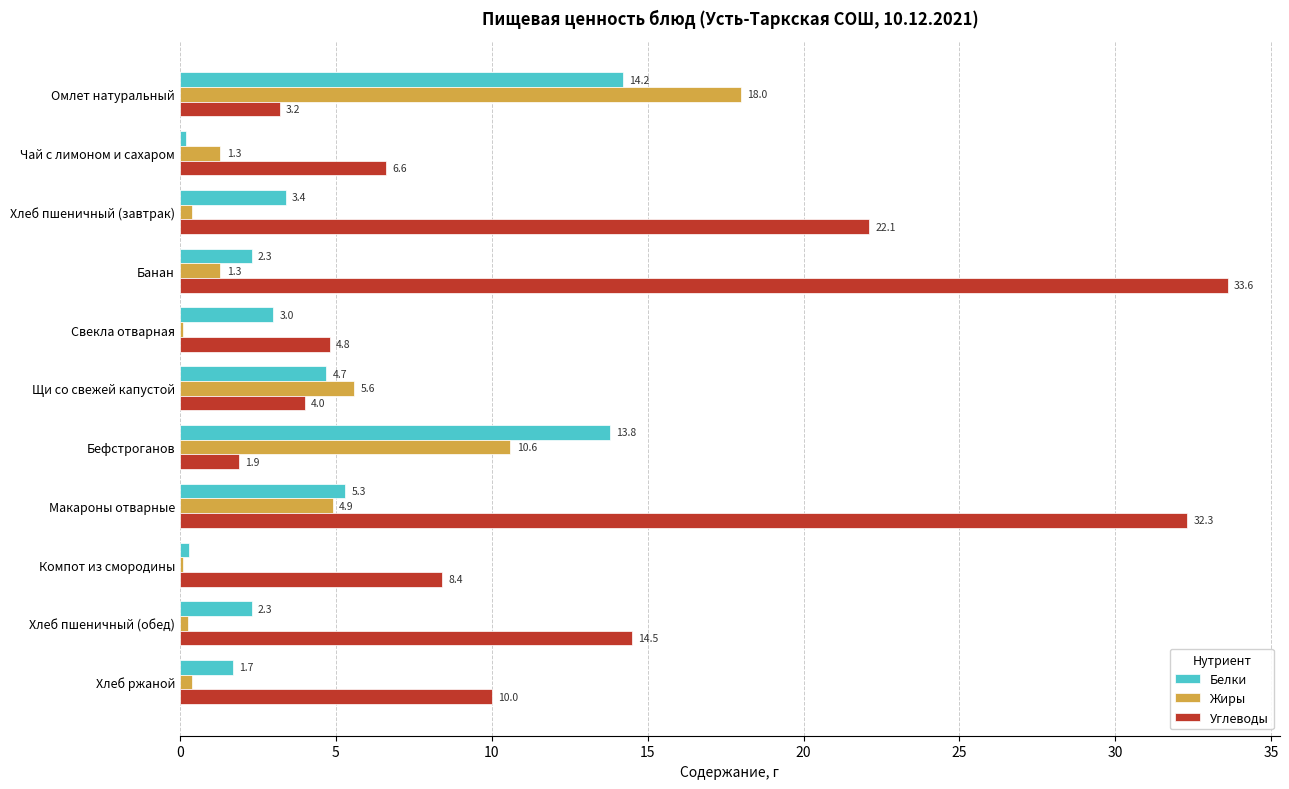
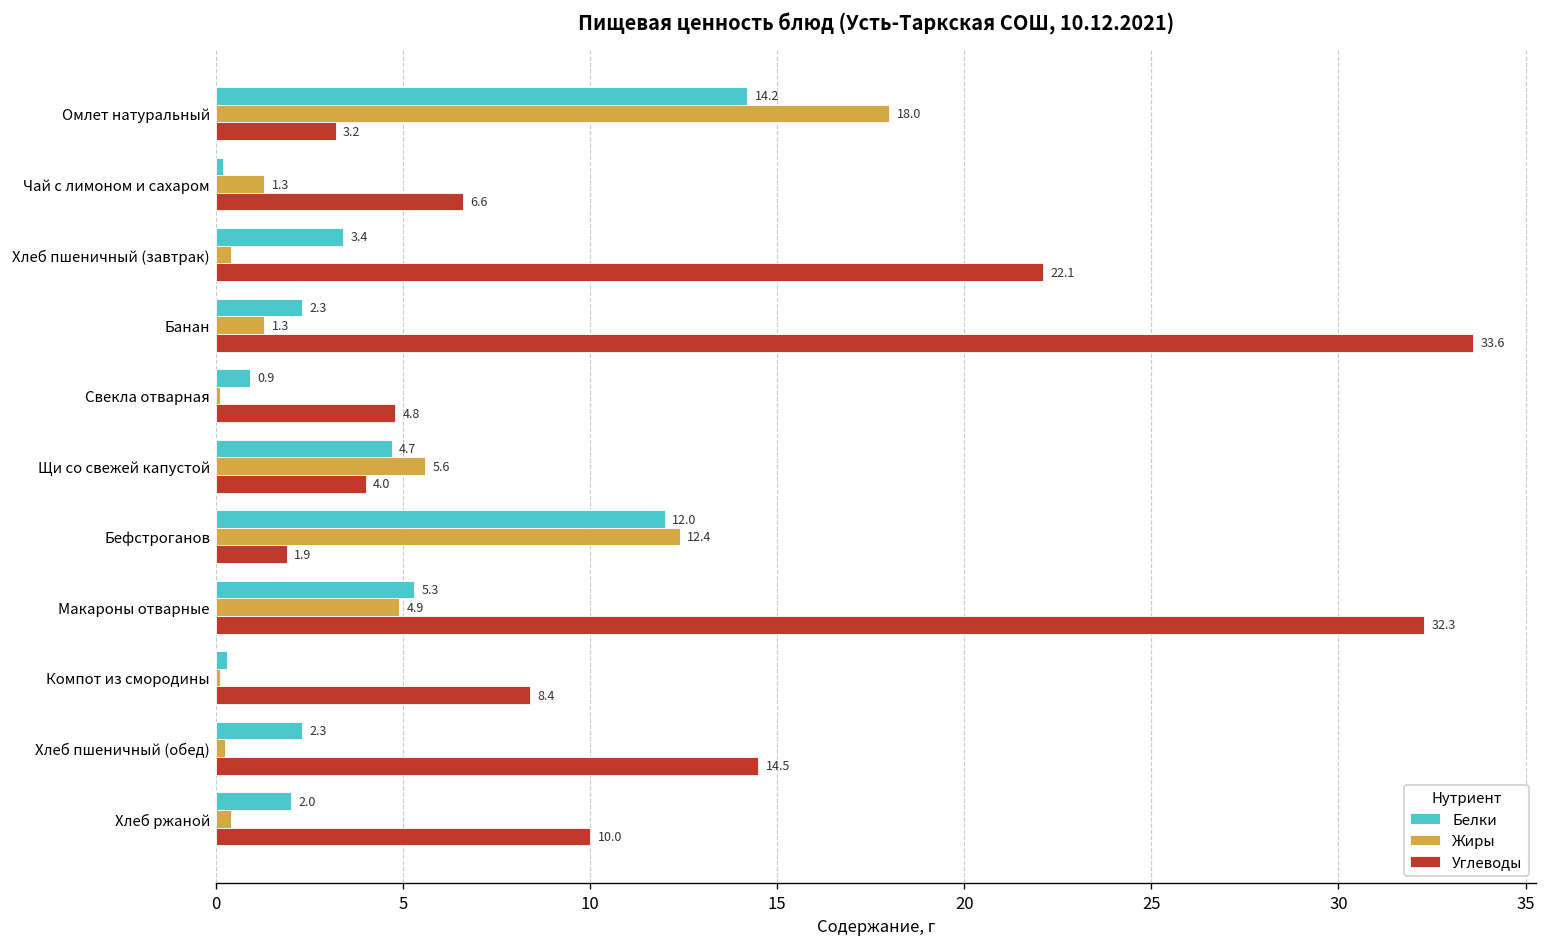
Белки, Свекла отварная: 3.0 -> 0.9
Белки, Бефстроганов: 13.8 -> 12.0
Жиры, Бефстроганов: 10.6 -> 12.4
Белки, Хлеб ржаной: 1.7 -> 2.0
